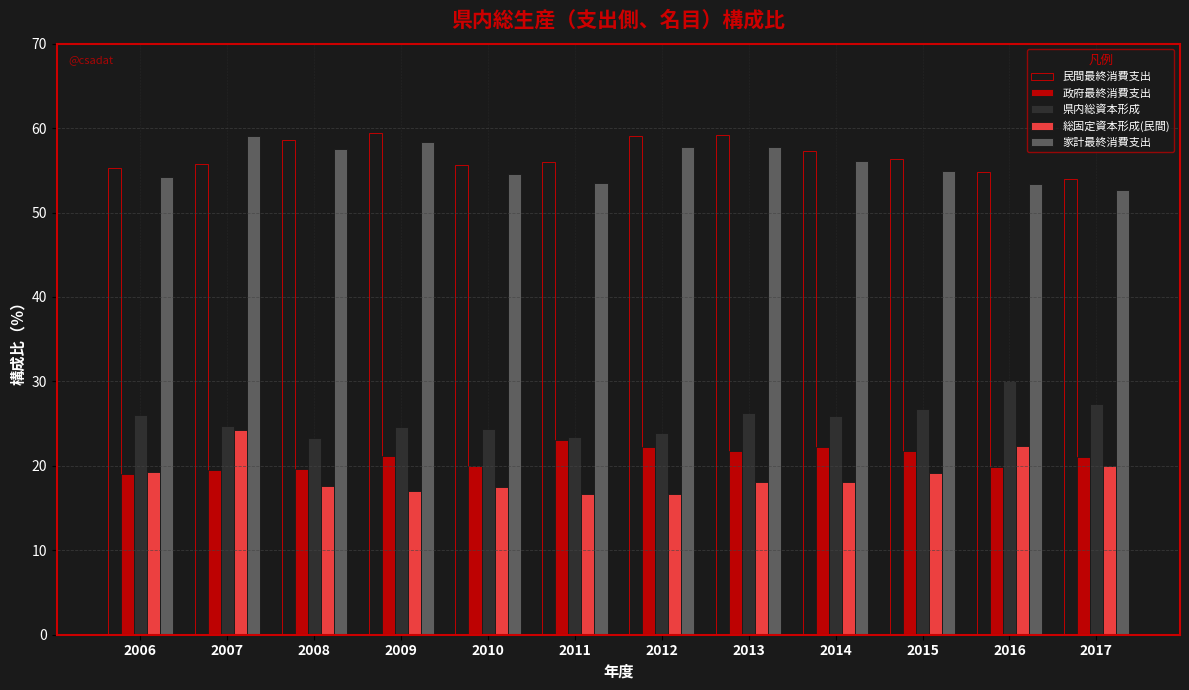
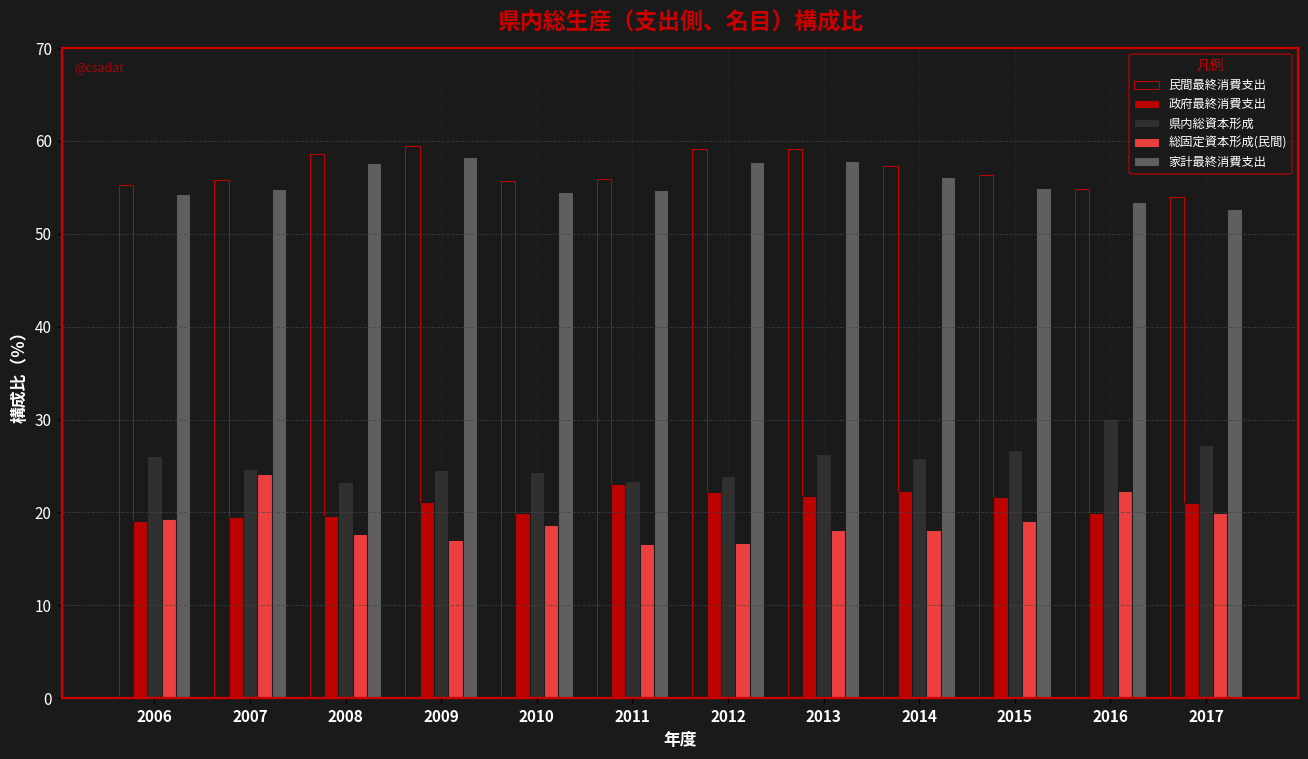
家計最終消費支出, 2007: 59 -> 55
総固定資本形成(民間), 2010: 18 -> 19
家計最終消費支出, 2011: 54 -> 55
